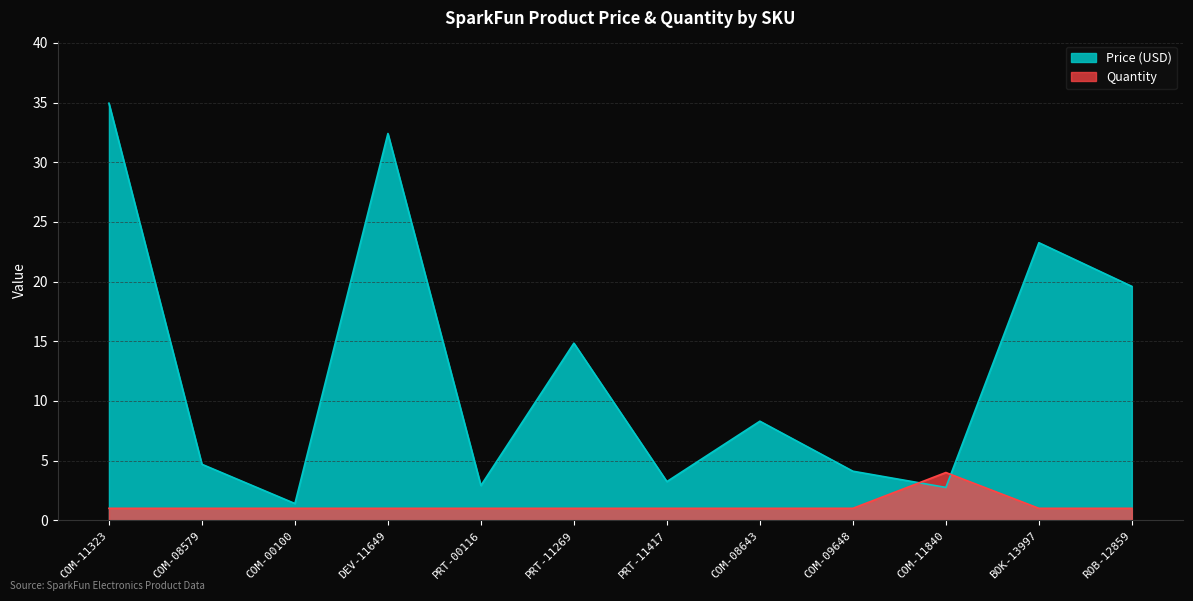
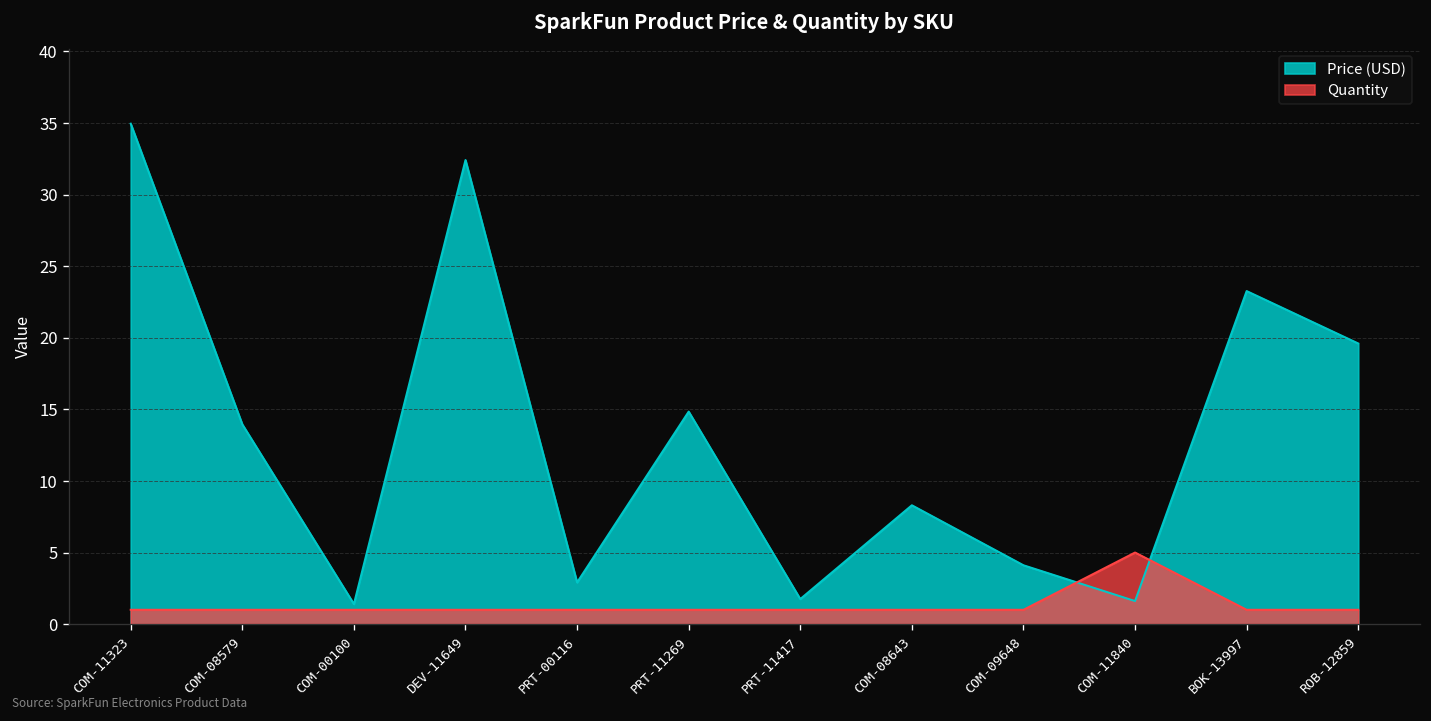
Price (USD), COM-08579: 4.7 -> 14.0
Price (USD), PRT-11417: 3.2 -> 1.8
Price (USD), COM-11840: 2.8 -> 1.6
Quantity, COM-11840: 4 -> 5
